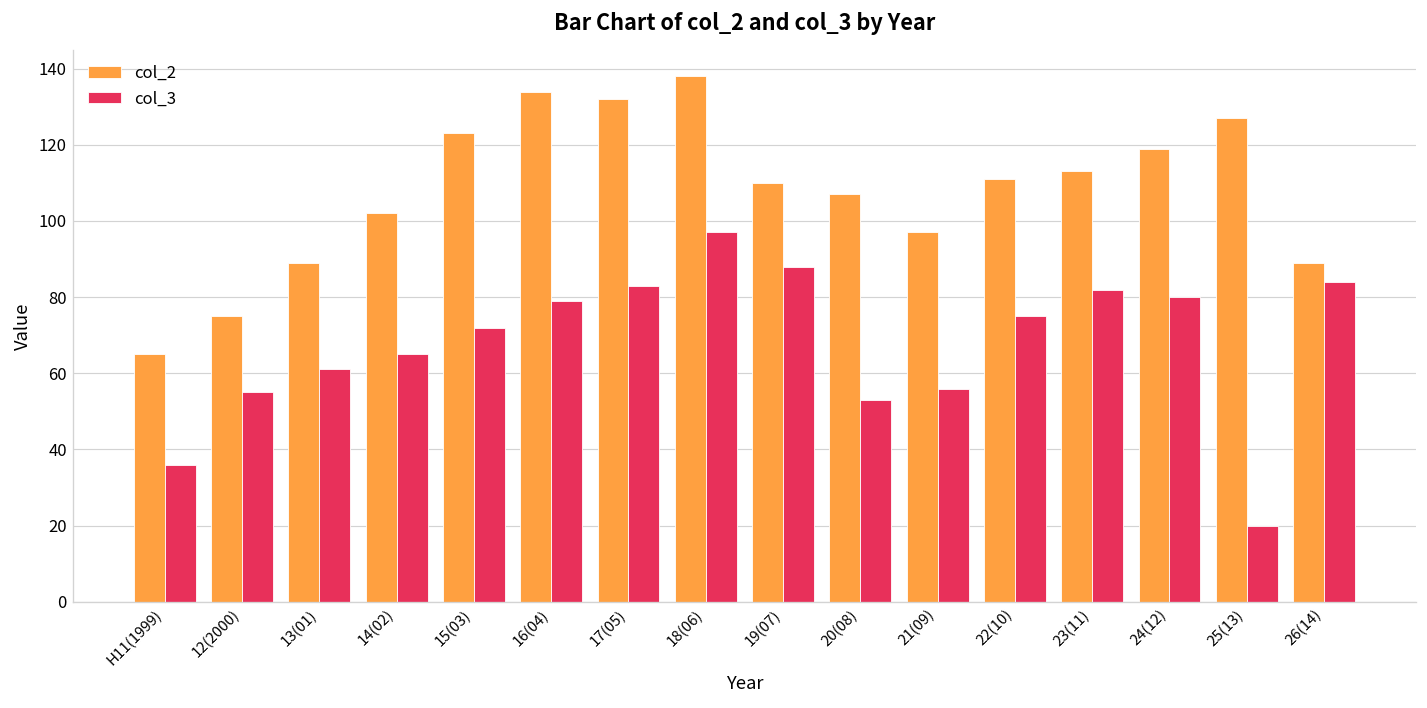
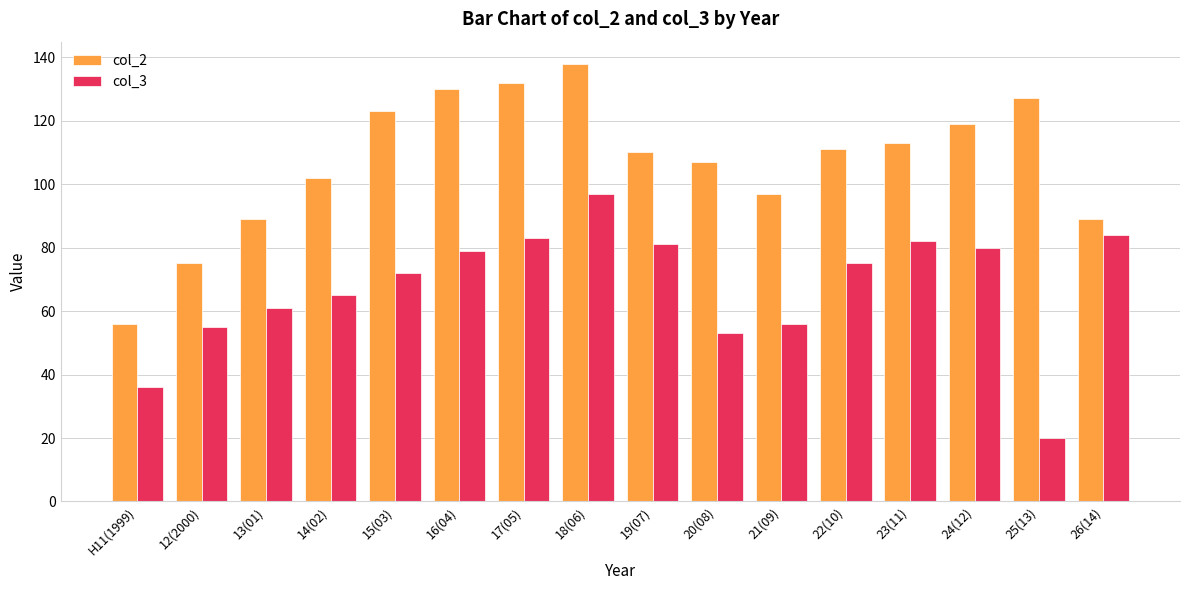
col_2, H11(1999): 65 -> 56
col_2, 16(04): 134 -> 130
col_3, 19(07): 88 -> 81
